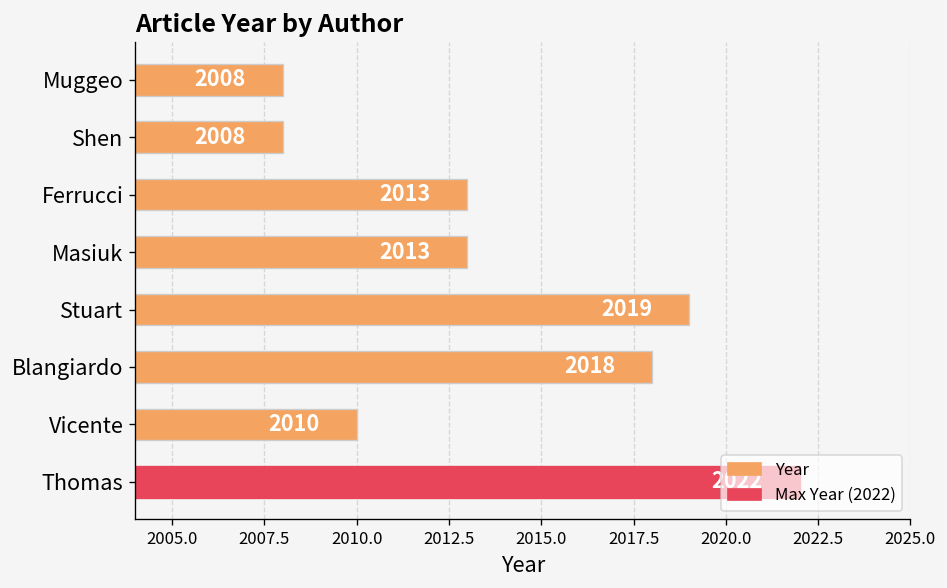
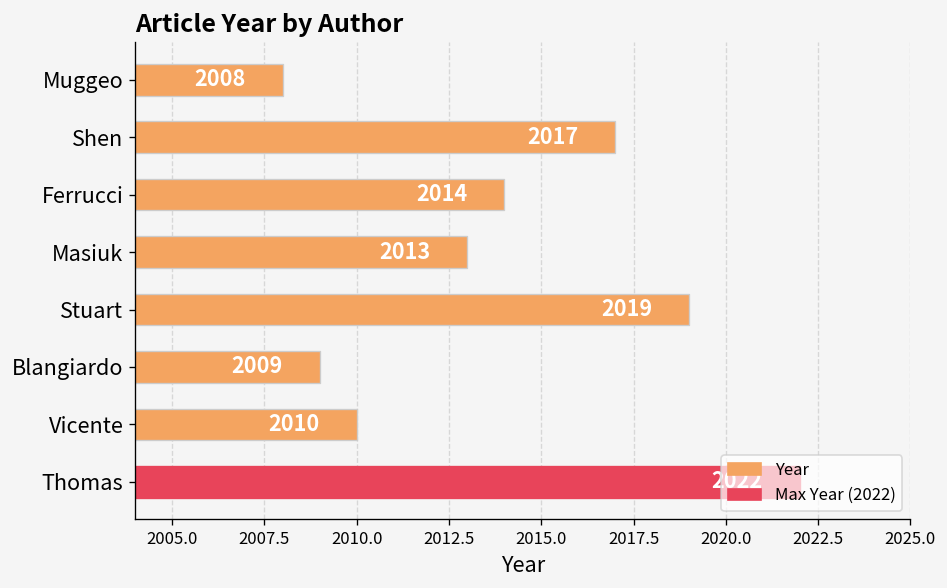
Shen: 2008 -> 2017
Ferrucci: 2013 -> 2014
Blangiardo: 2018 -> 2009
